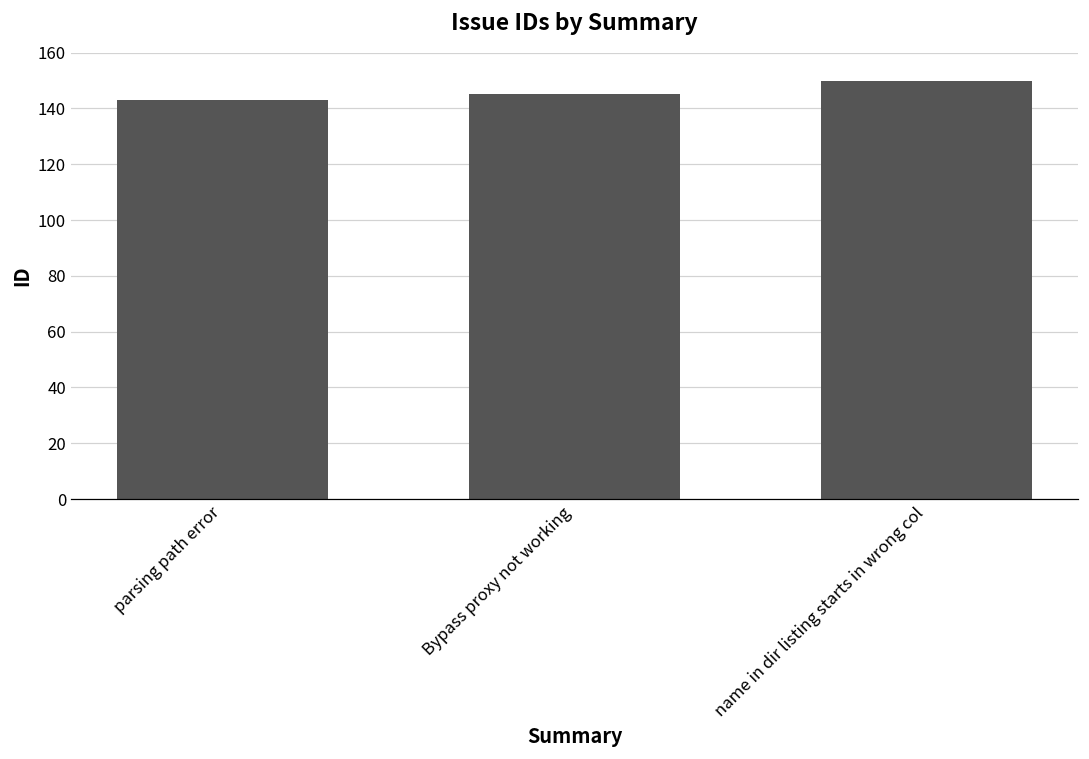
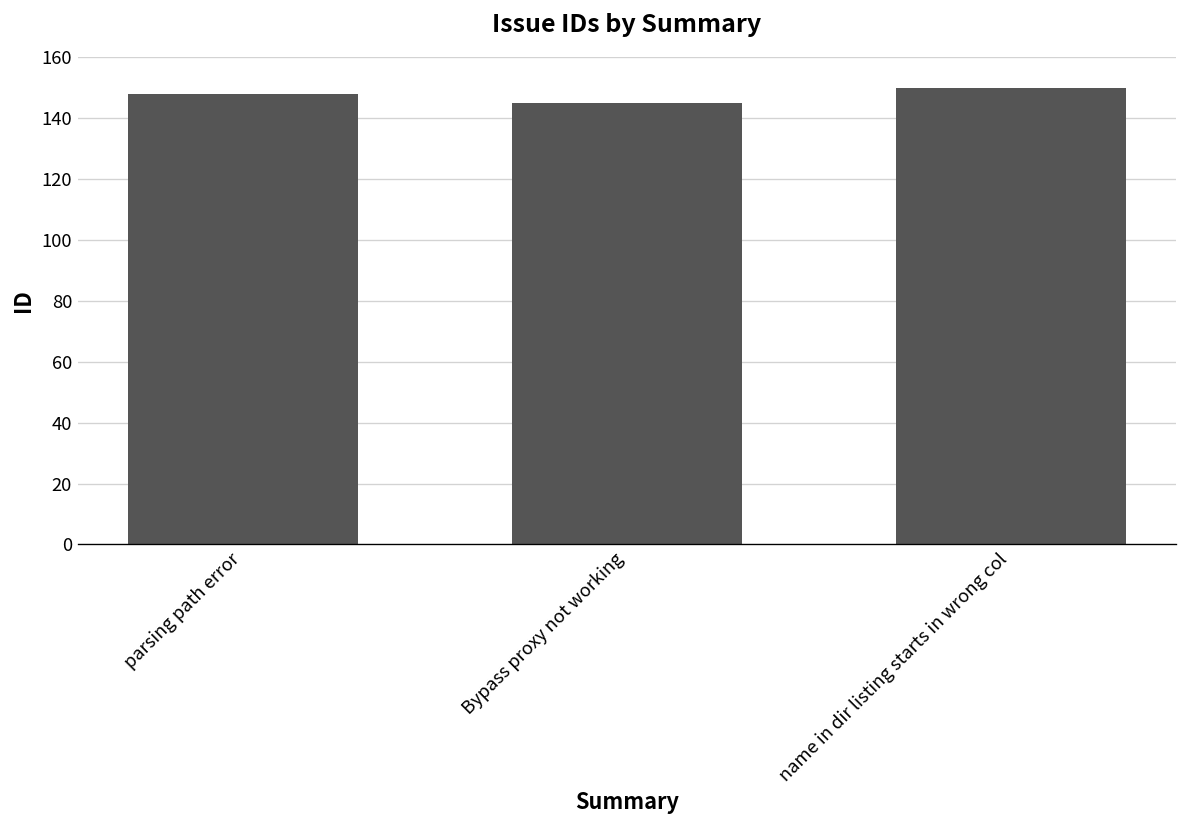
parsing path error: 143 -> 148
